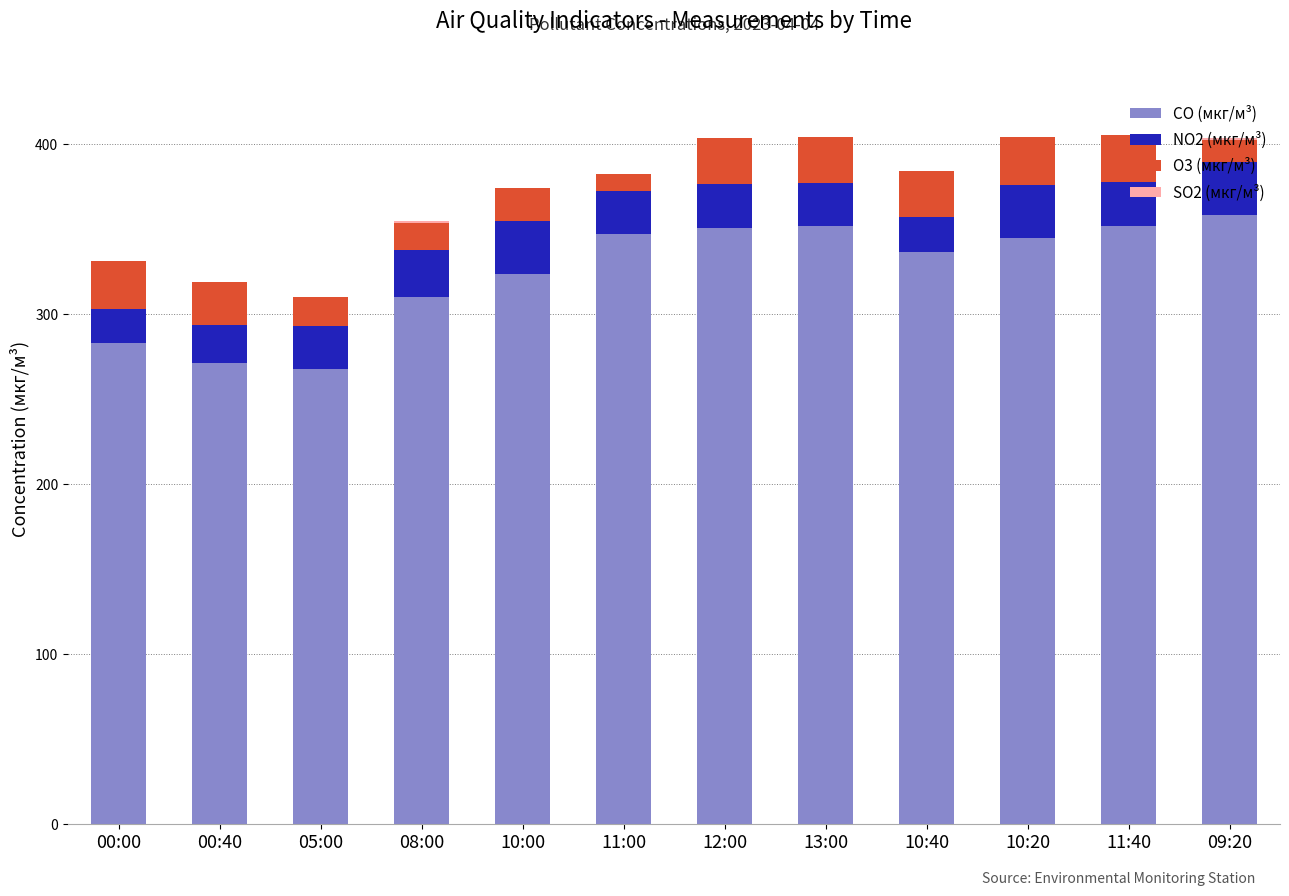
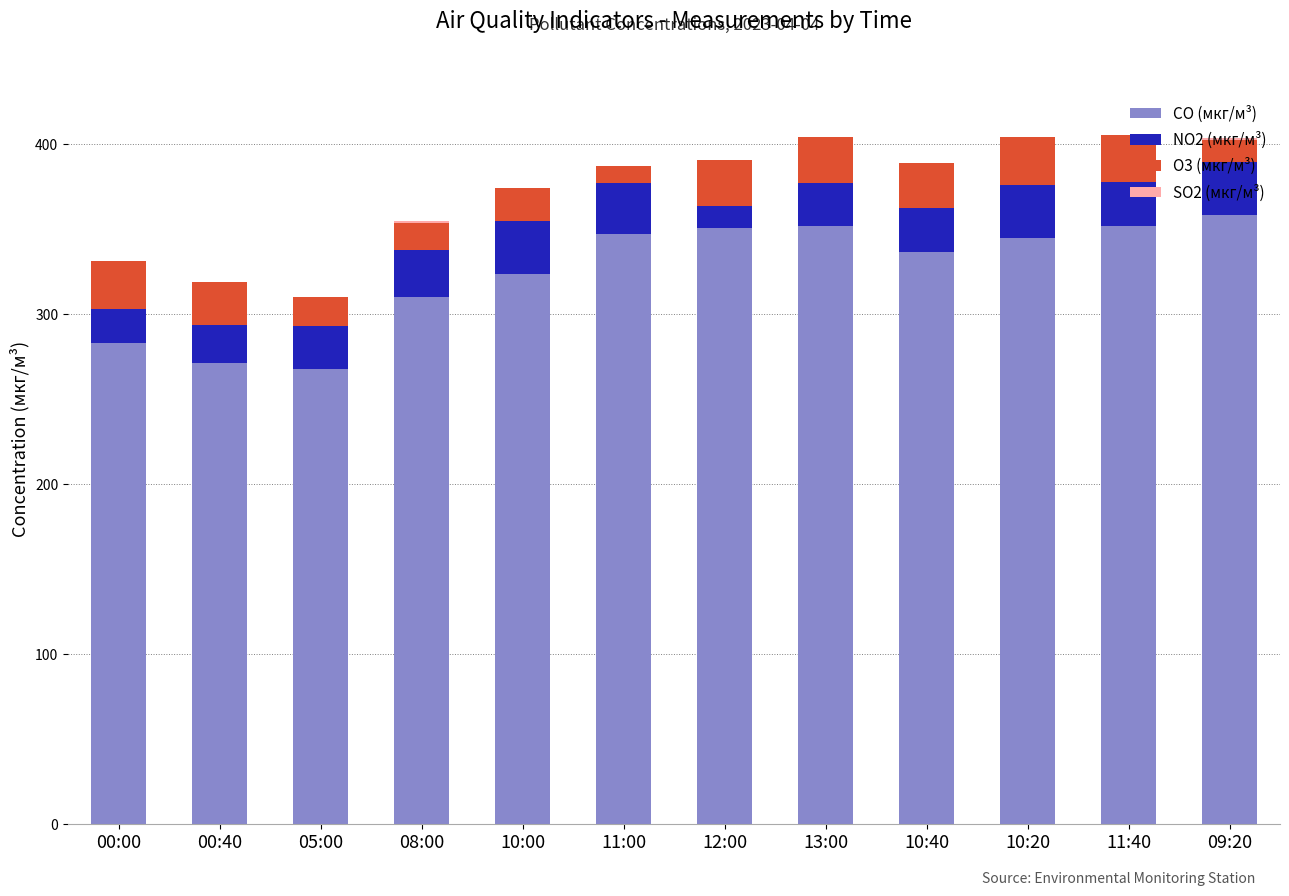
NO2 (мкг/м³), 11:00: 25 -> 30
NO2 (мкг/м³), 12:00: 26 -> 13
NO2 (мкг/м³), 10:40: 21 -> 26
